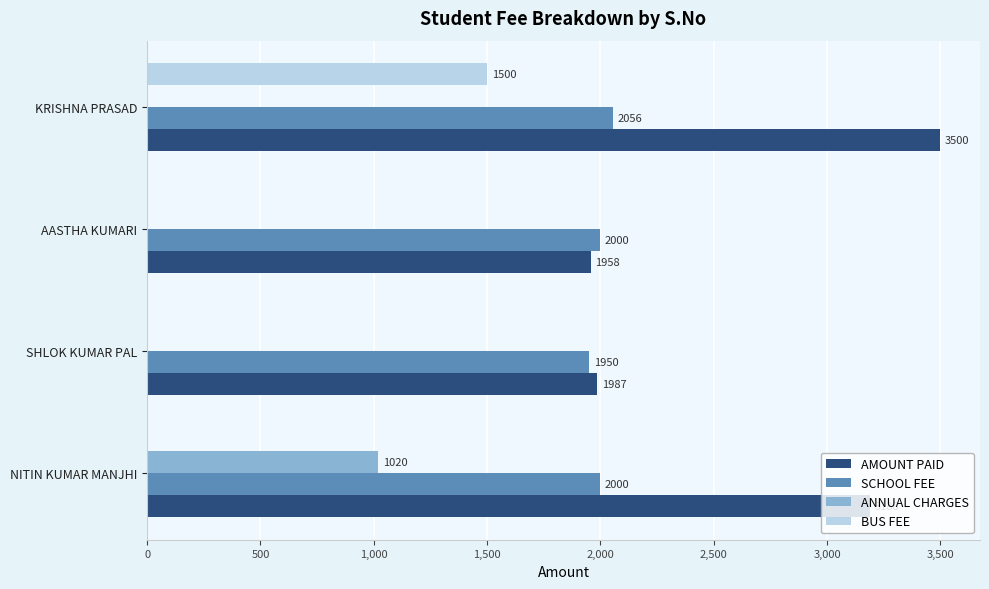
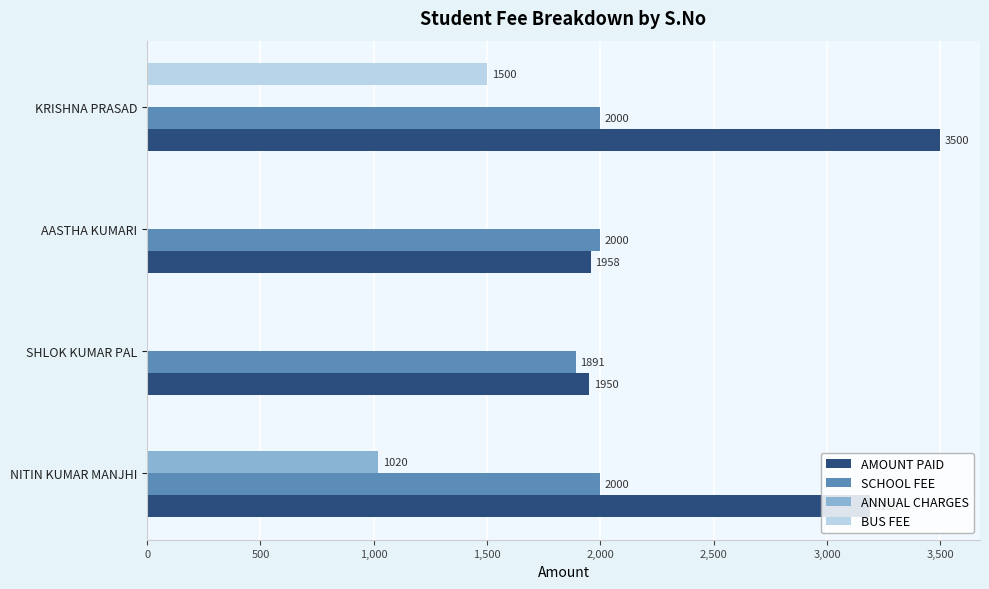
SCHOOL FEE, KRISHNA PRASAD: 2056 -> 2000
SCHOOL FEE, SHLOK KUMAR PAL: 1950 -> 1891
AMOUNT PAID, SHLOK KUMAR PAL: 1987 -> 1950
